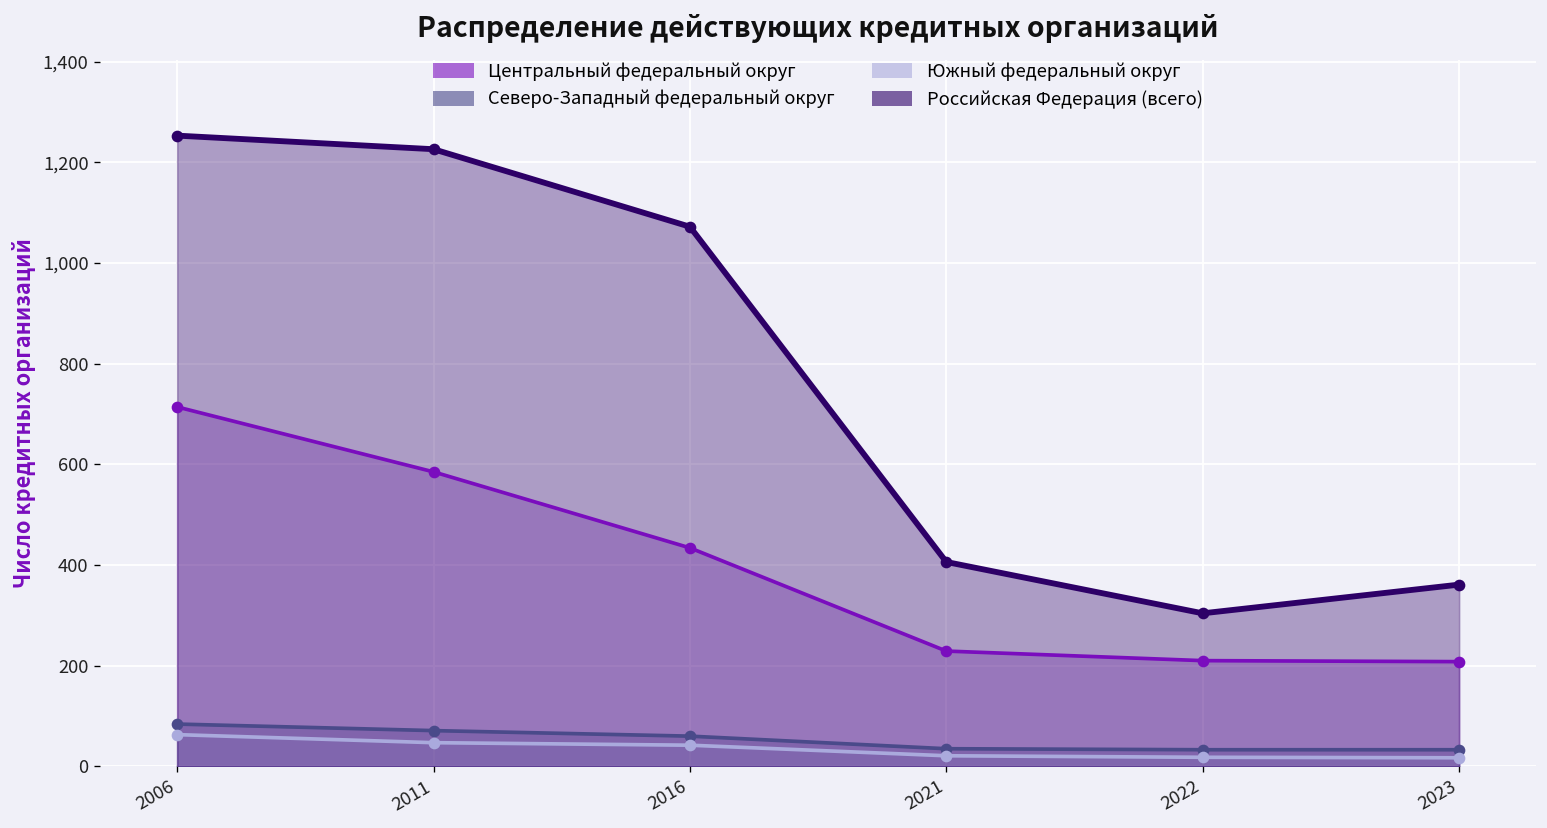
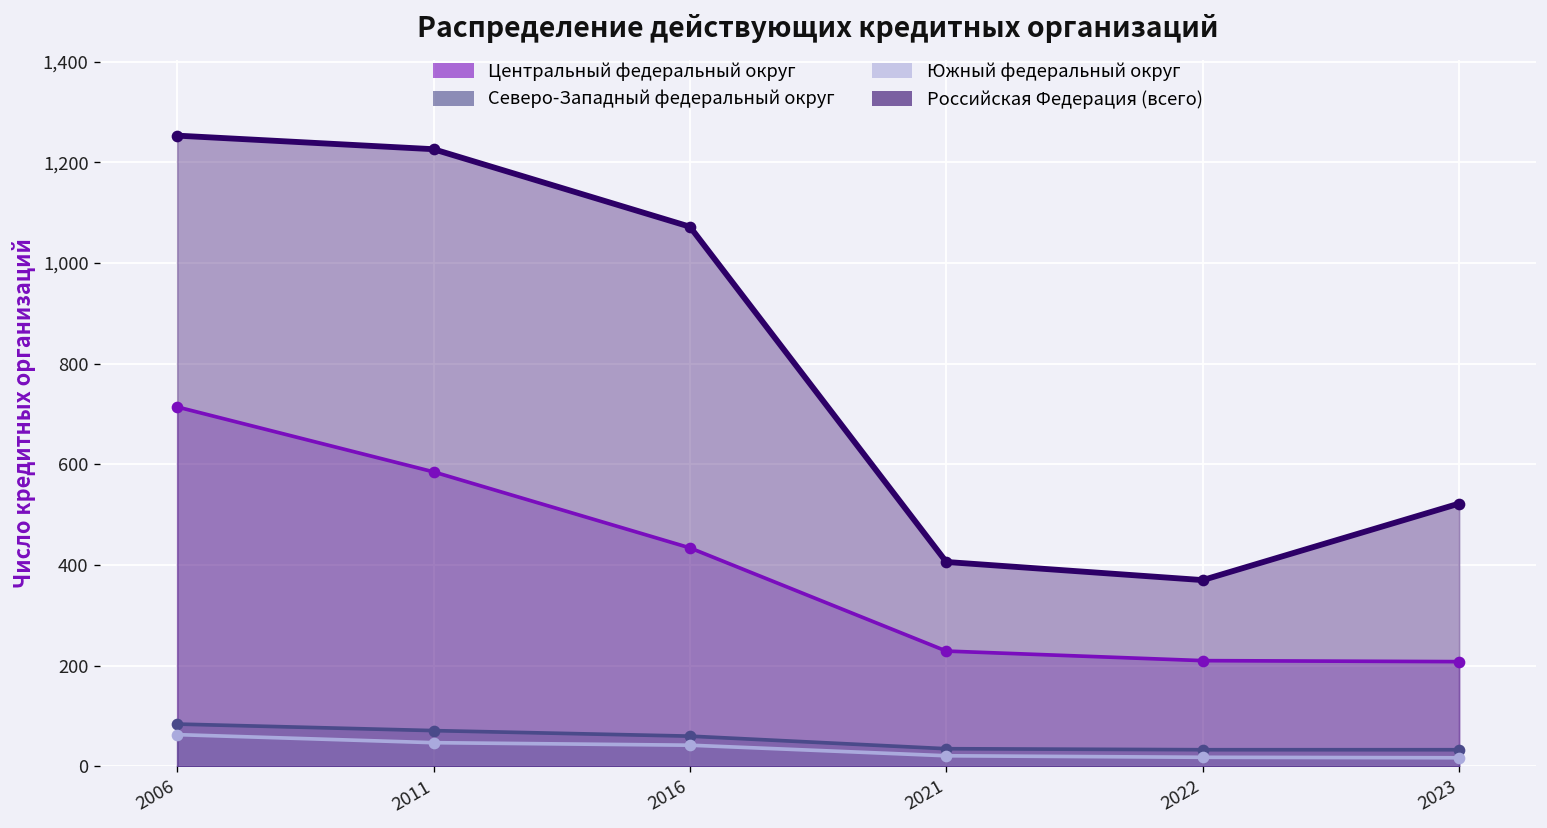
Российская Федерация (всего), 2022: 300 -> 370
Российская Федерация (всего), 2023: 360 -> 520
